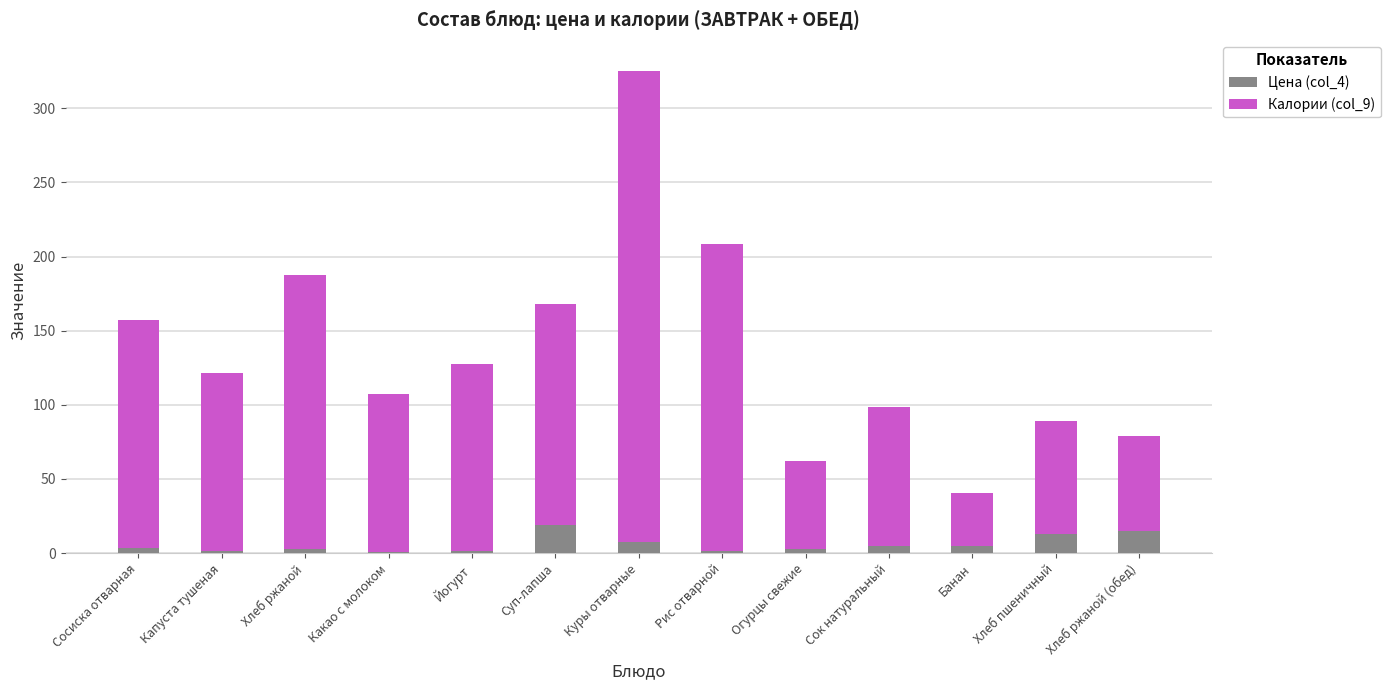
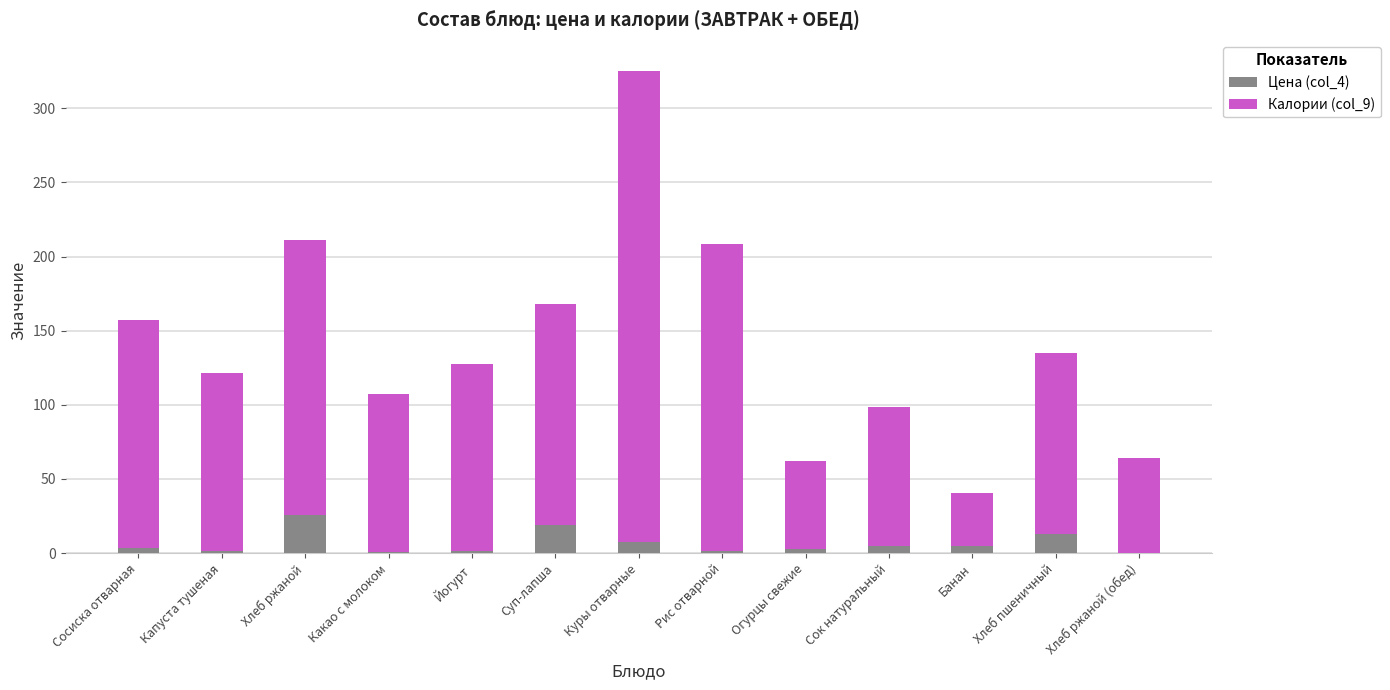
Цена (col_4), Хлеб ржаной: 3 -> 26
Калории (col_9), Хлеб пшеничный: 76 -> 122
Цена (col_4), Хлеб ржаной (обед): 15 -> 0
